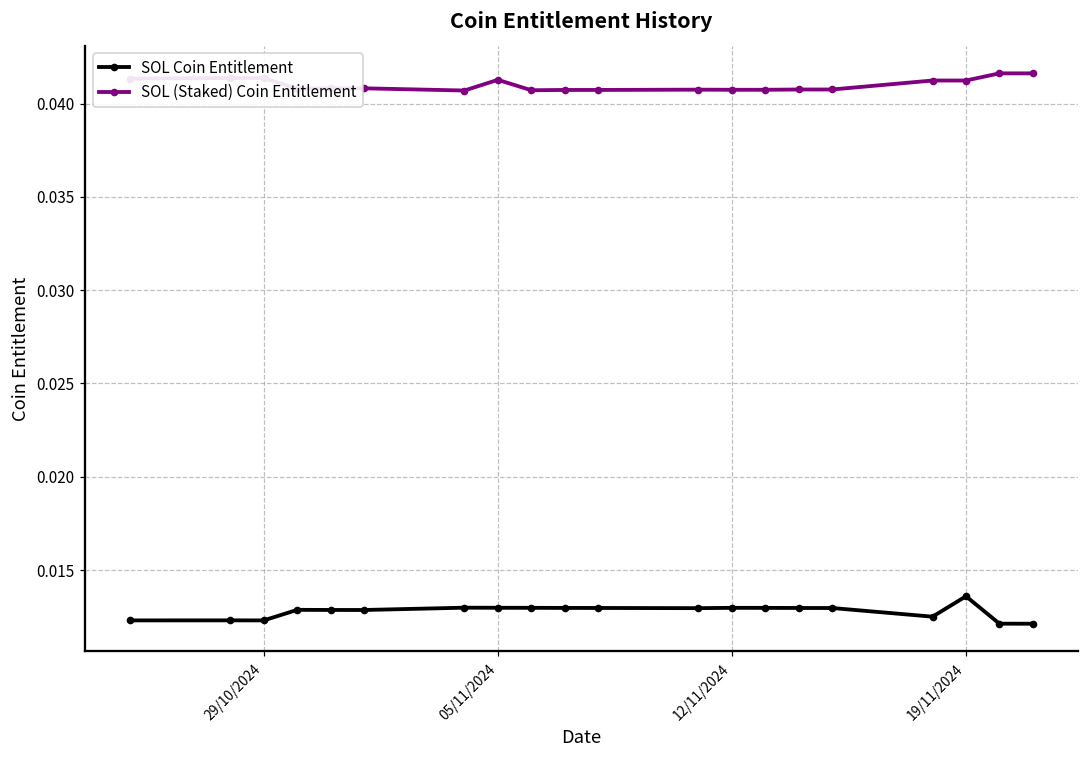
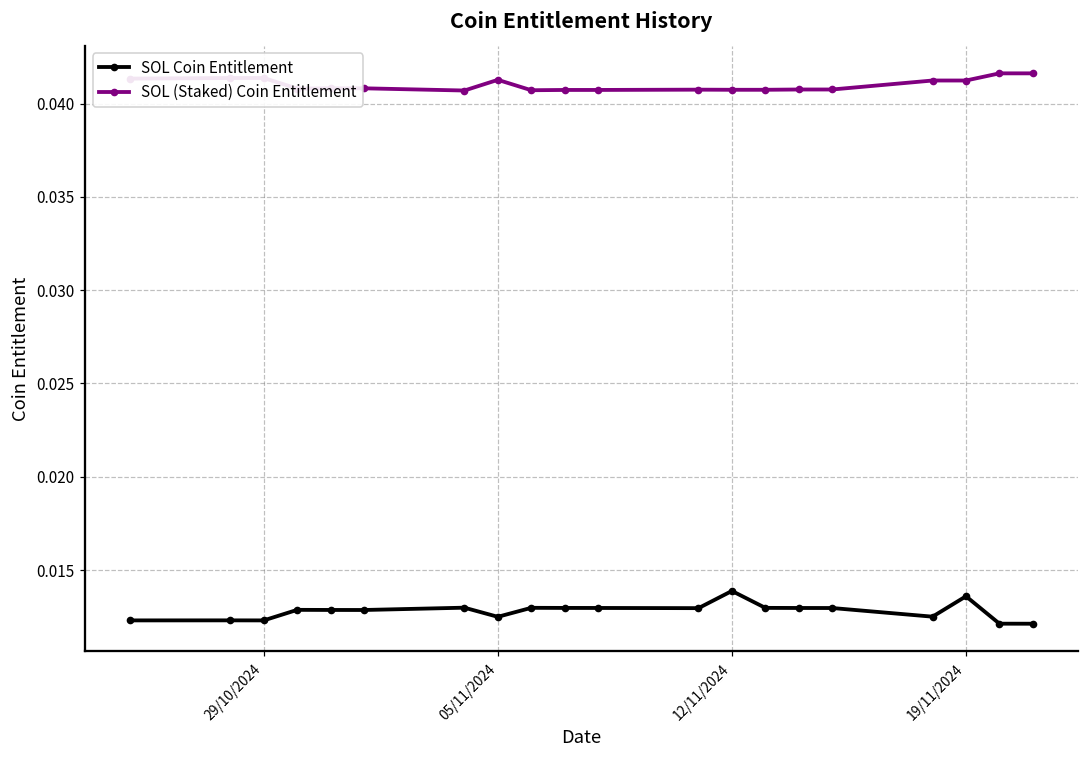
SOL Coin Entitlement, 05/11/2024: 0.0130 -> 0.0125
SOL Coin Entitlement, 12/11/2024: 0.0130 -> 0.0139
